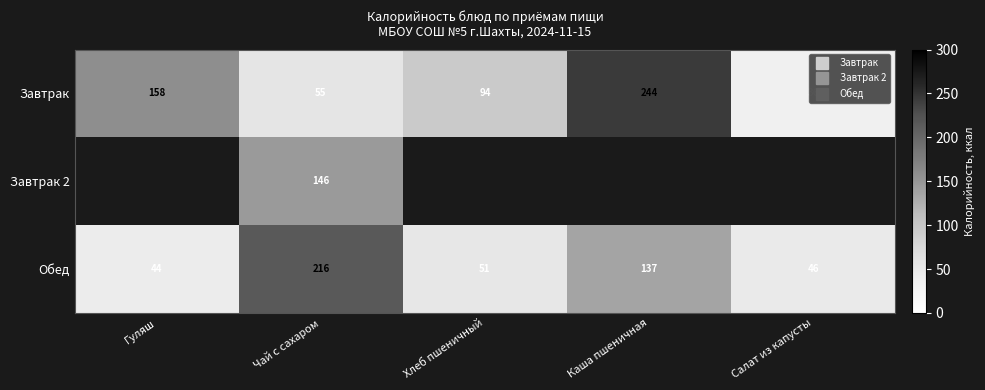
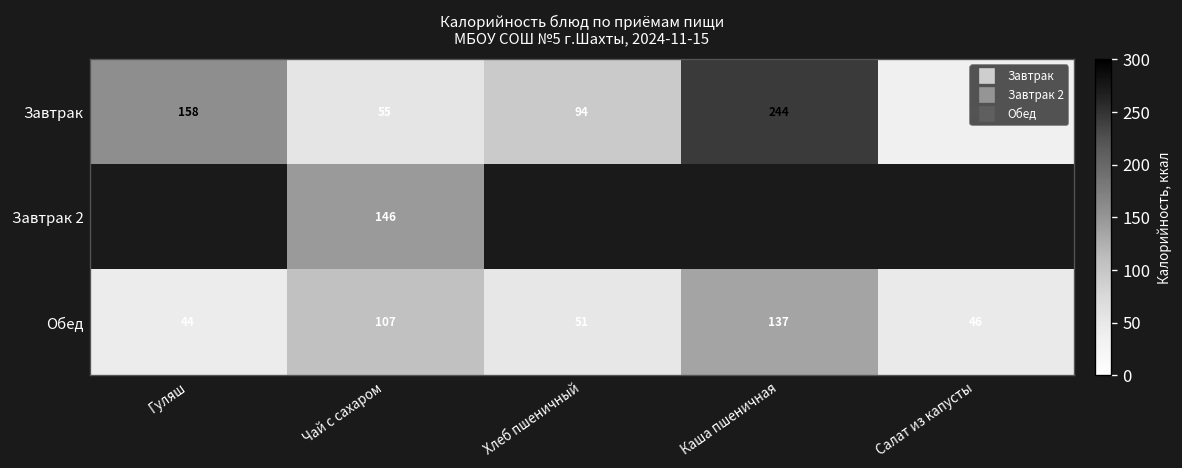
Обед, Чай с сахаром: 216 -> 107
